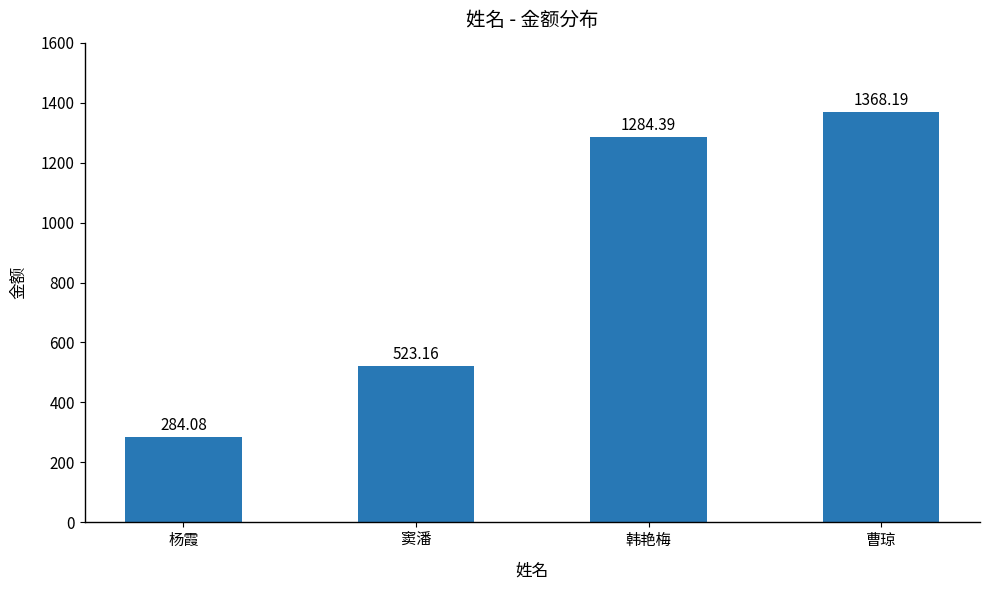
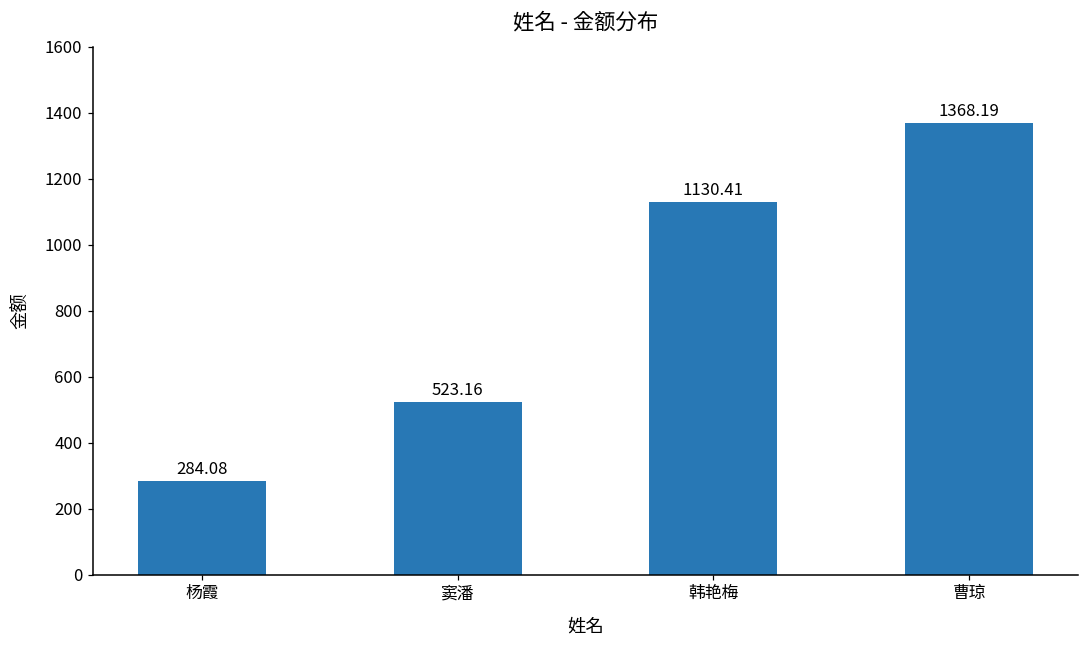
韩艳梅: 1284.39 -> 1130.41
